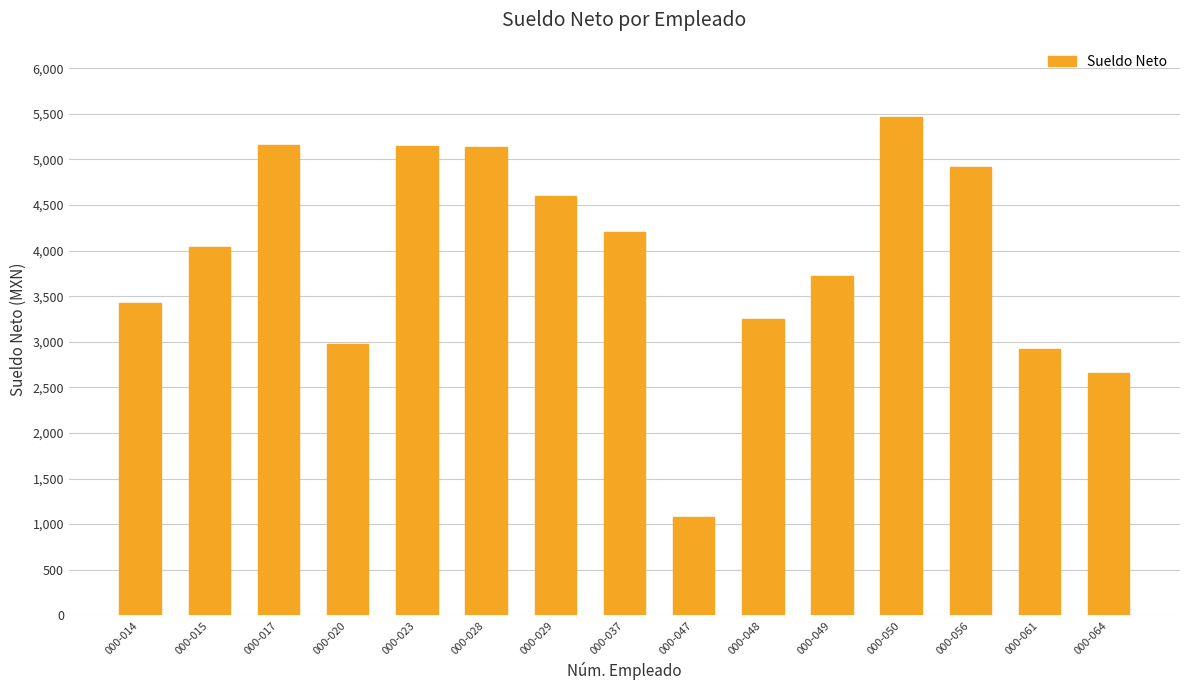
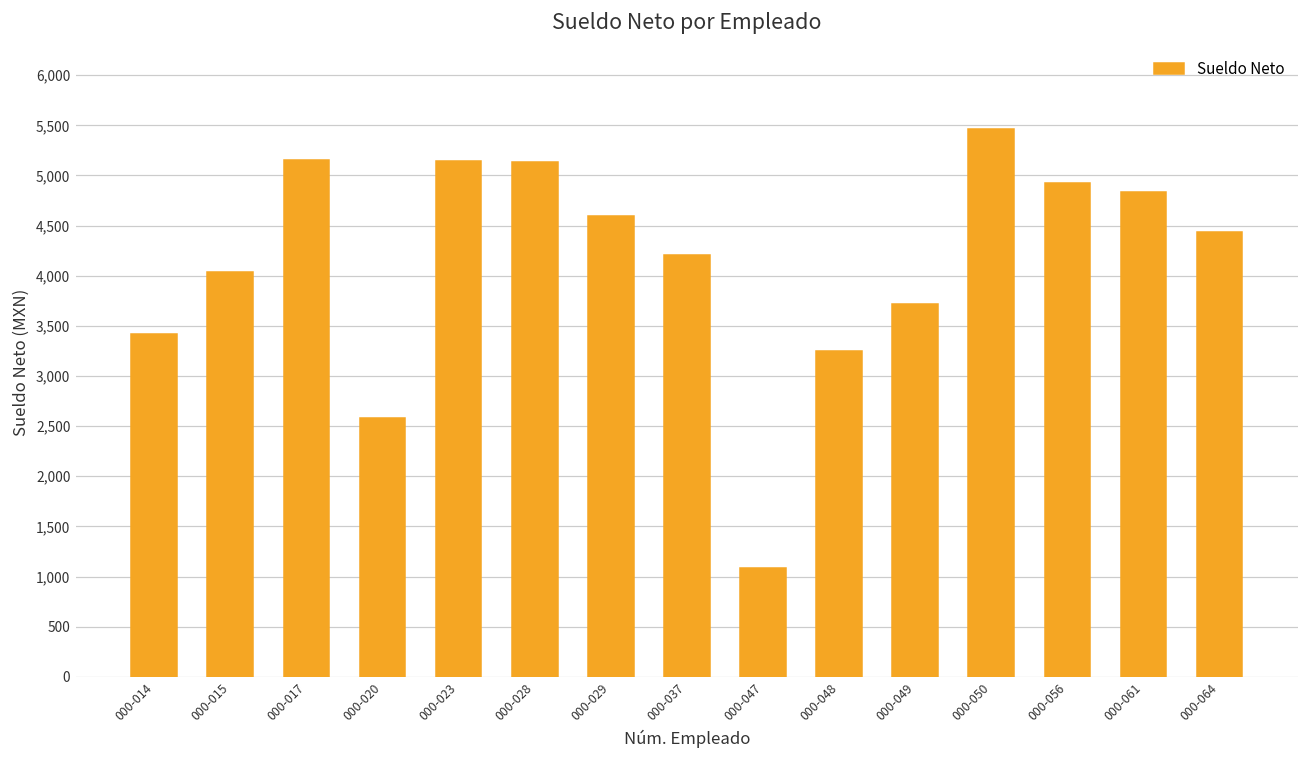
000-020: 3,000 -> 2,600
000-061: 2,900 -> 4,800
000-064: 2,700 -> 4,400
